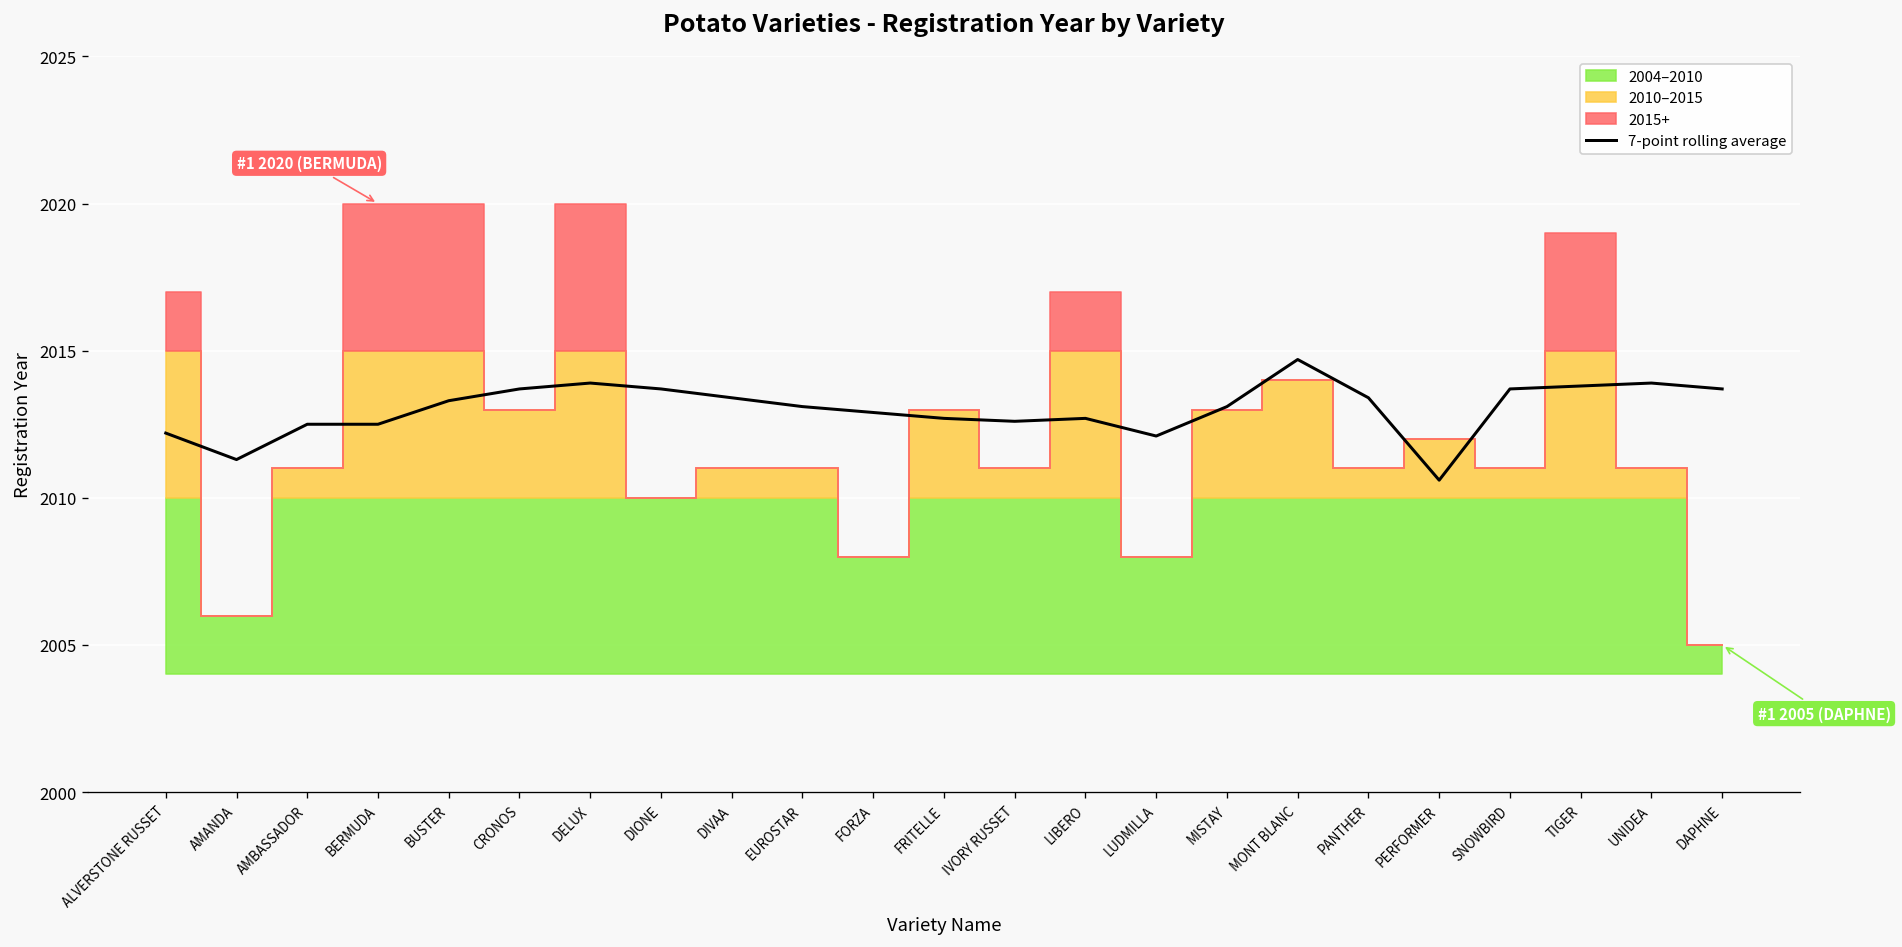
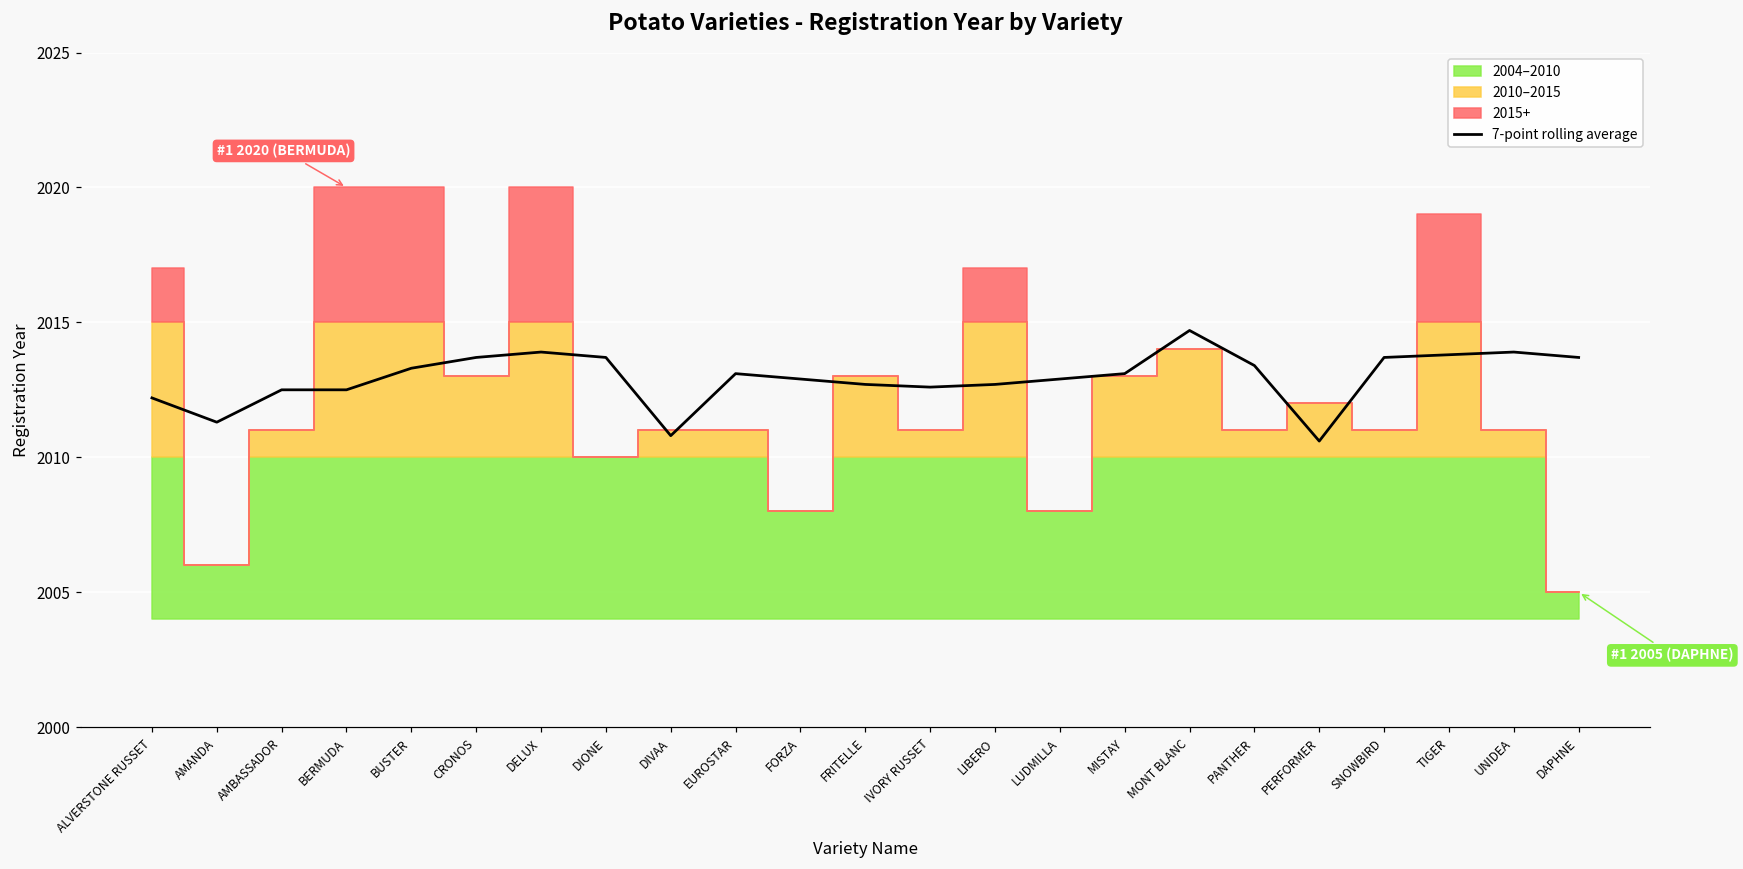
7-point rolling average, DIVAA: 2013.4 -> 2010.8
7-point rolling average, LUDMILLA: 2012.1 -> 2012.9
